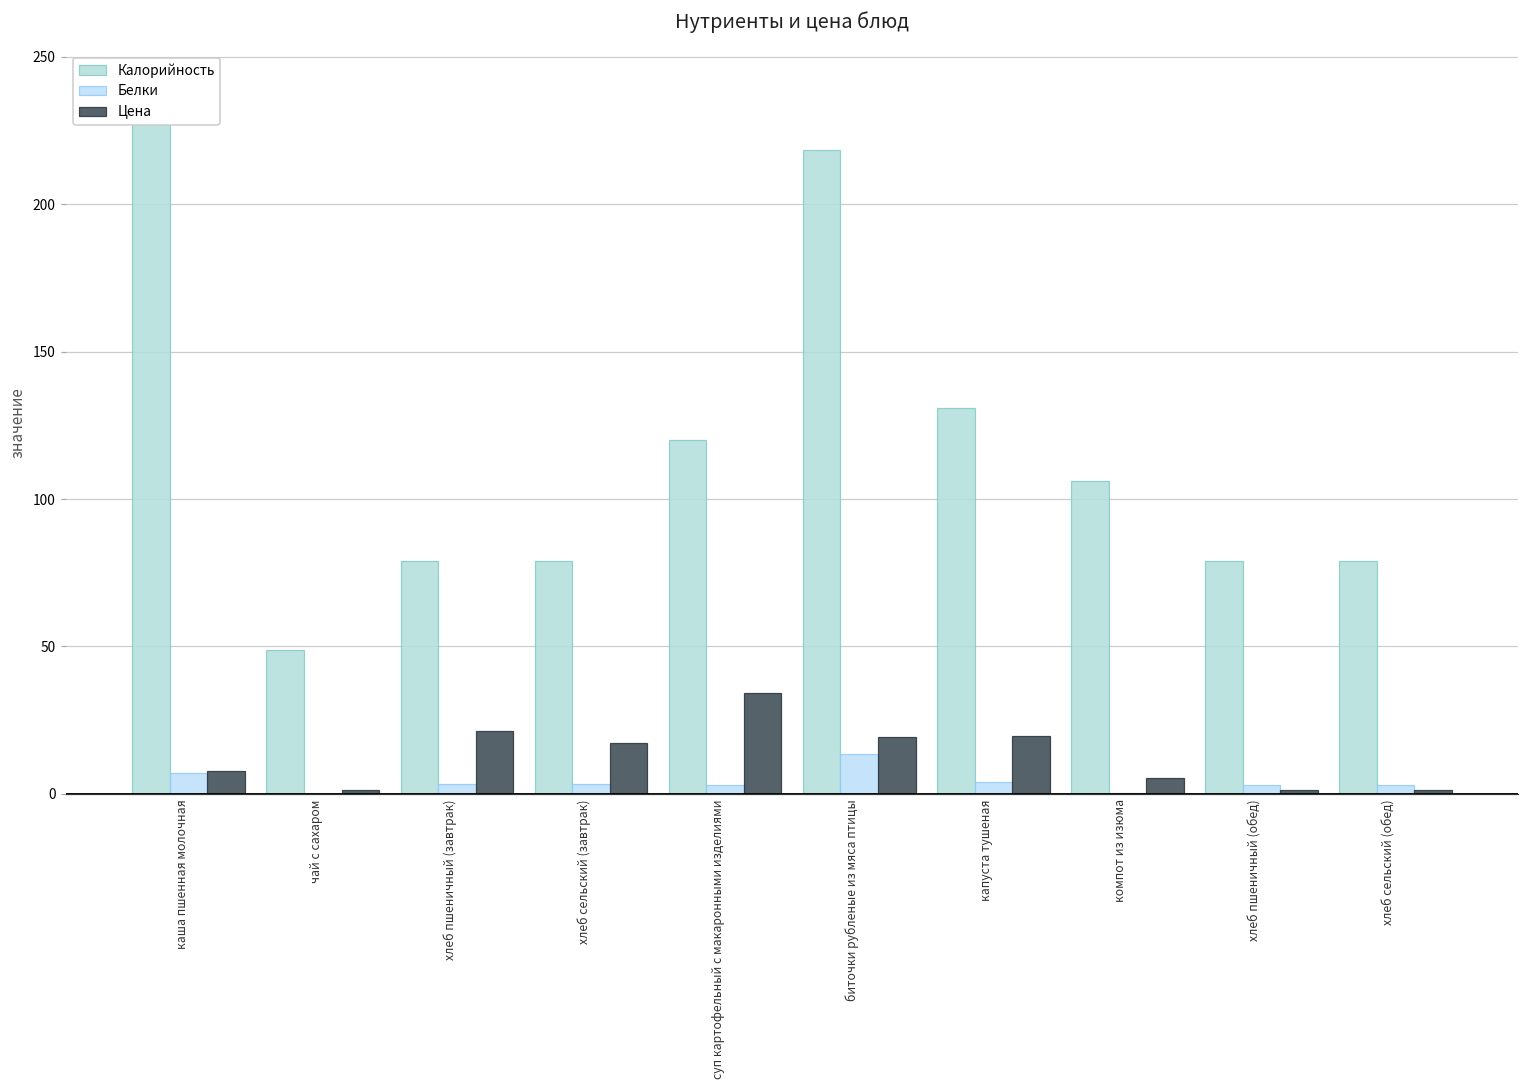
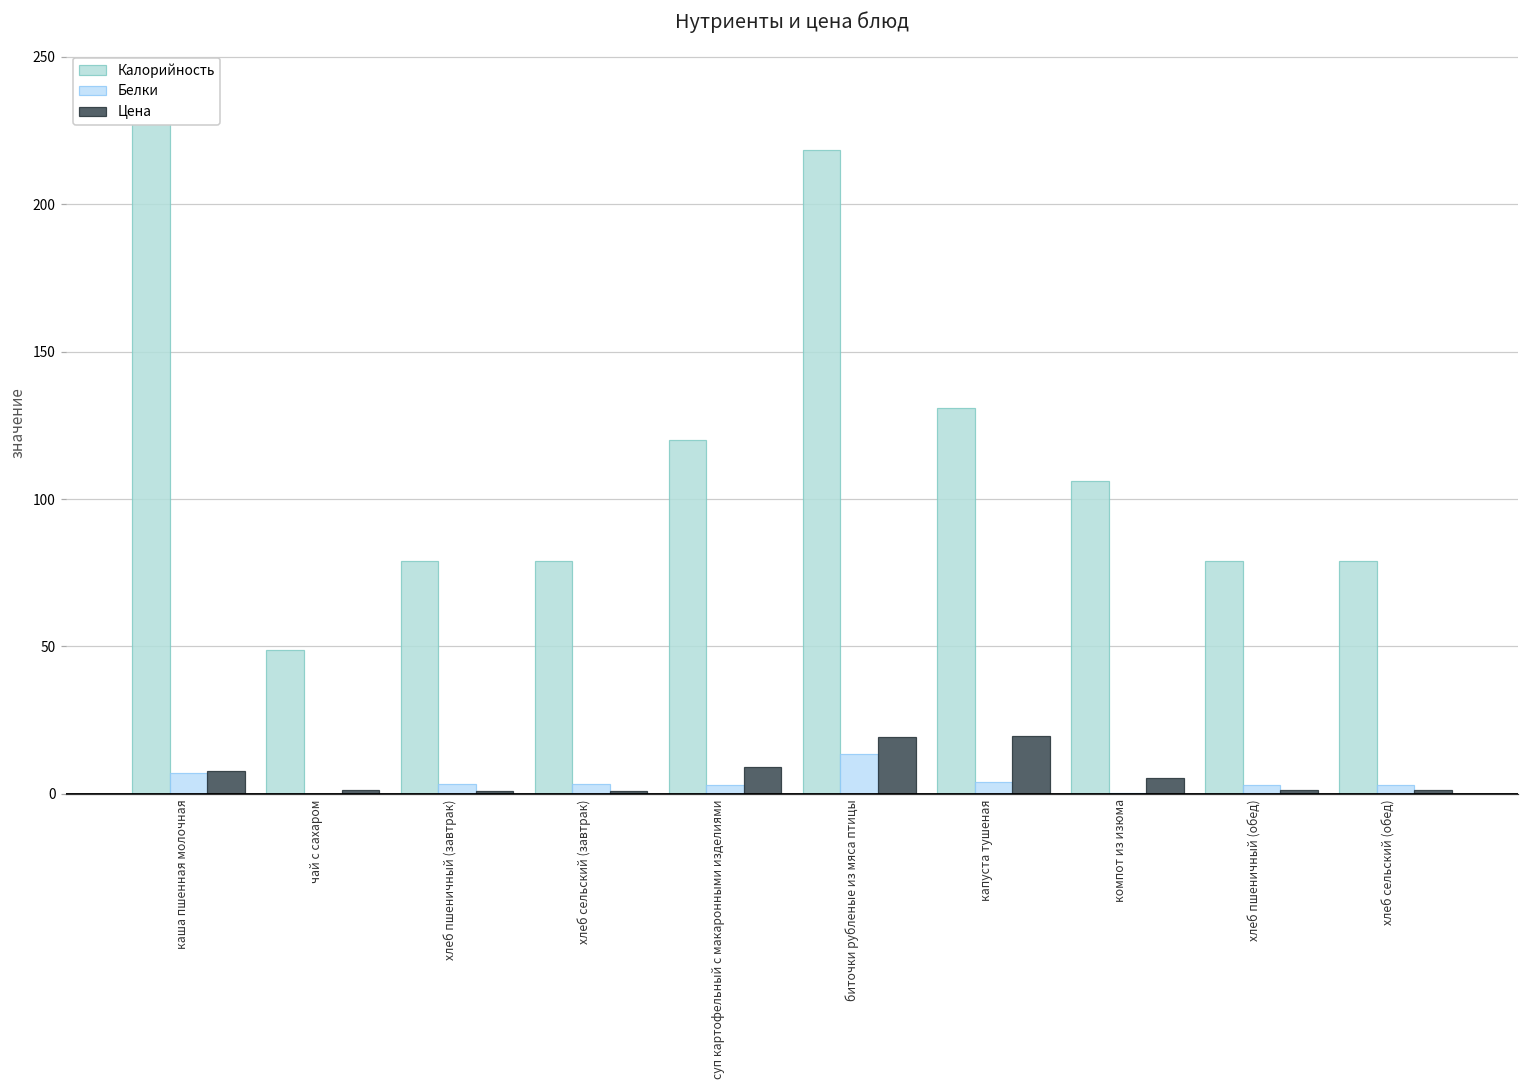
Цена, хлеб пшеничный (завтрак): 22 -> 1
Цена, хлеб сельский (завтрак): 17 -> 1
Цена, суп картофельный с макаронными изделиями: 34 -> 9
